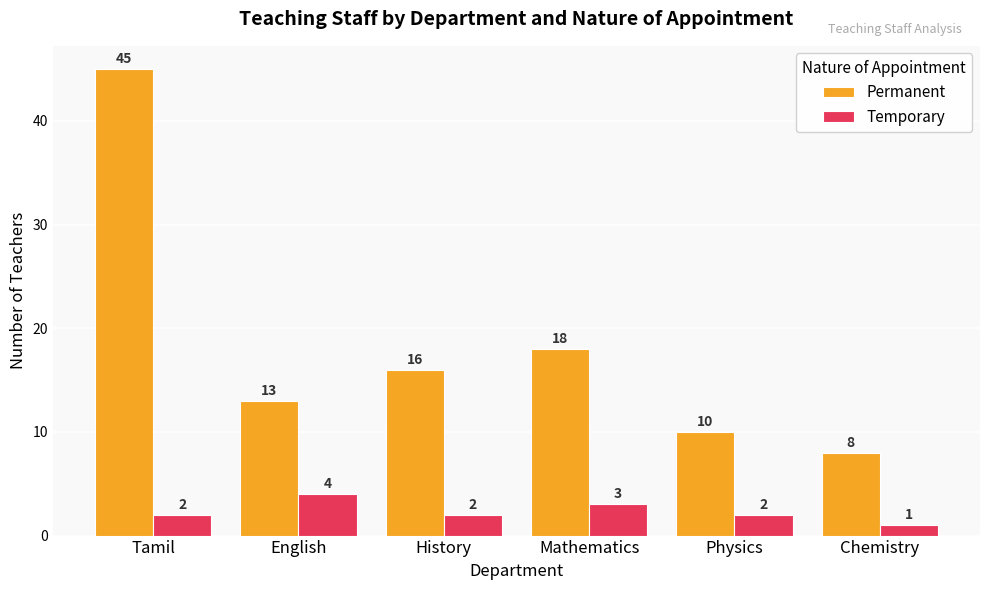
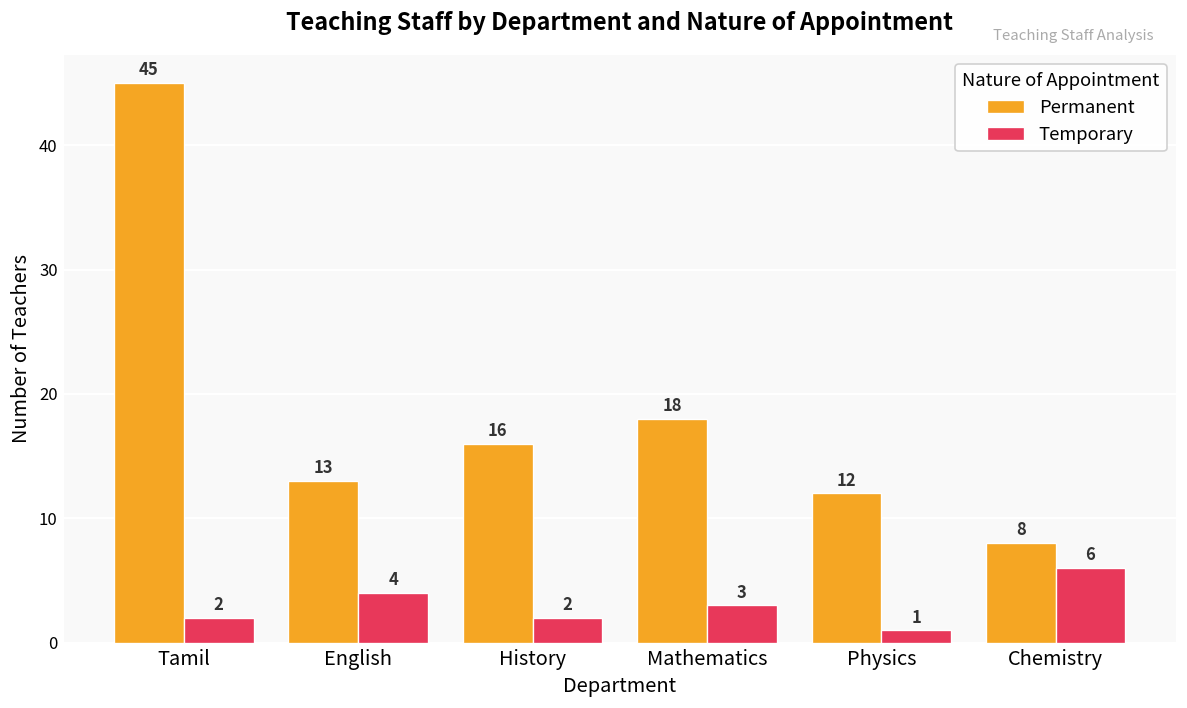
Permanent, Physics: 10 -> 12
Temporary, Physics: 2 -> 1
Temporary, Chemistry: 1 -> 6
